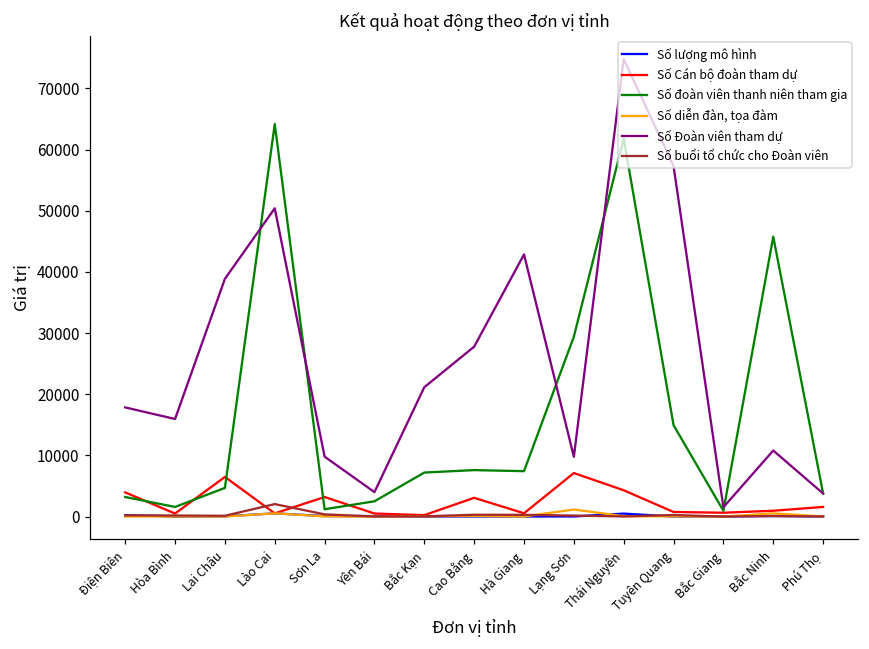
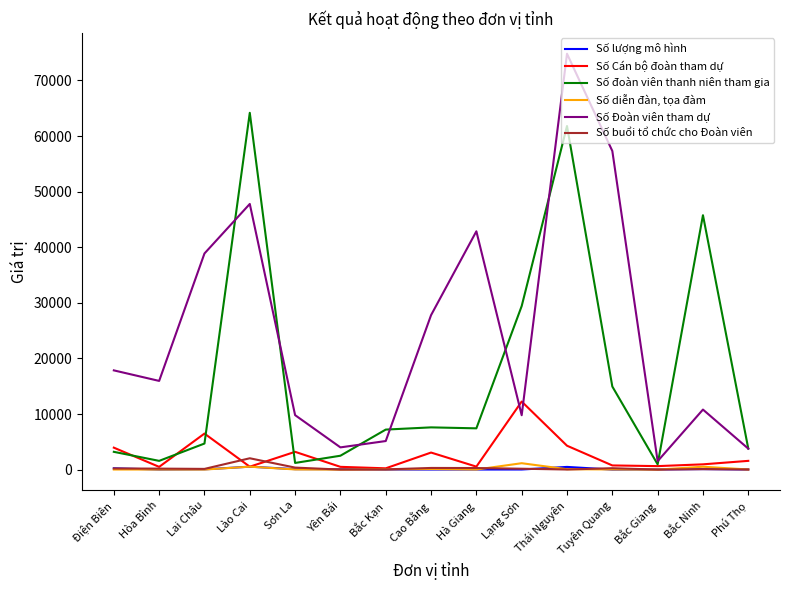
Số Đoàn viên tham dự, Lào Cai: 50000 -> 48000
Số Đoàn viên tham dự, Bắc Kạn: 21000 -> 5000
Số Cán bộ đoàn tham dự, Lạng Sơn: 7000 -> 12000
